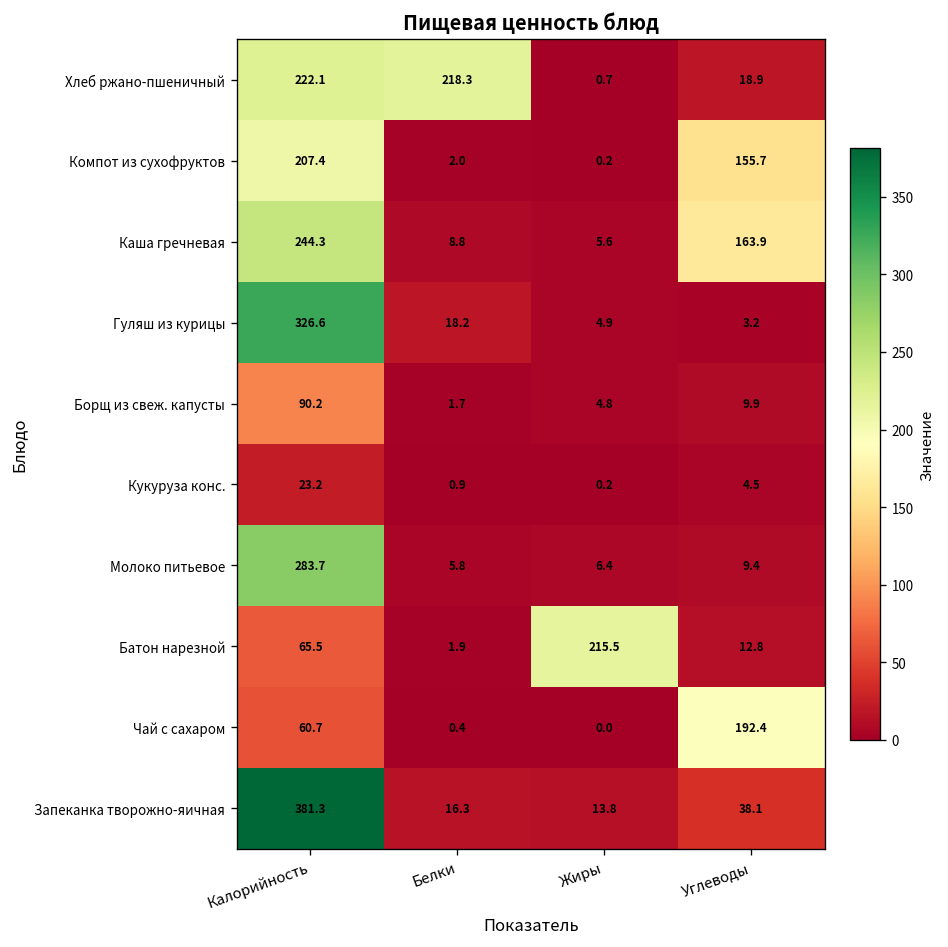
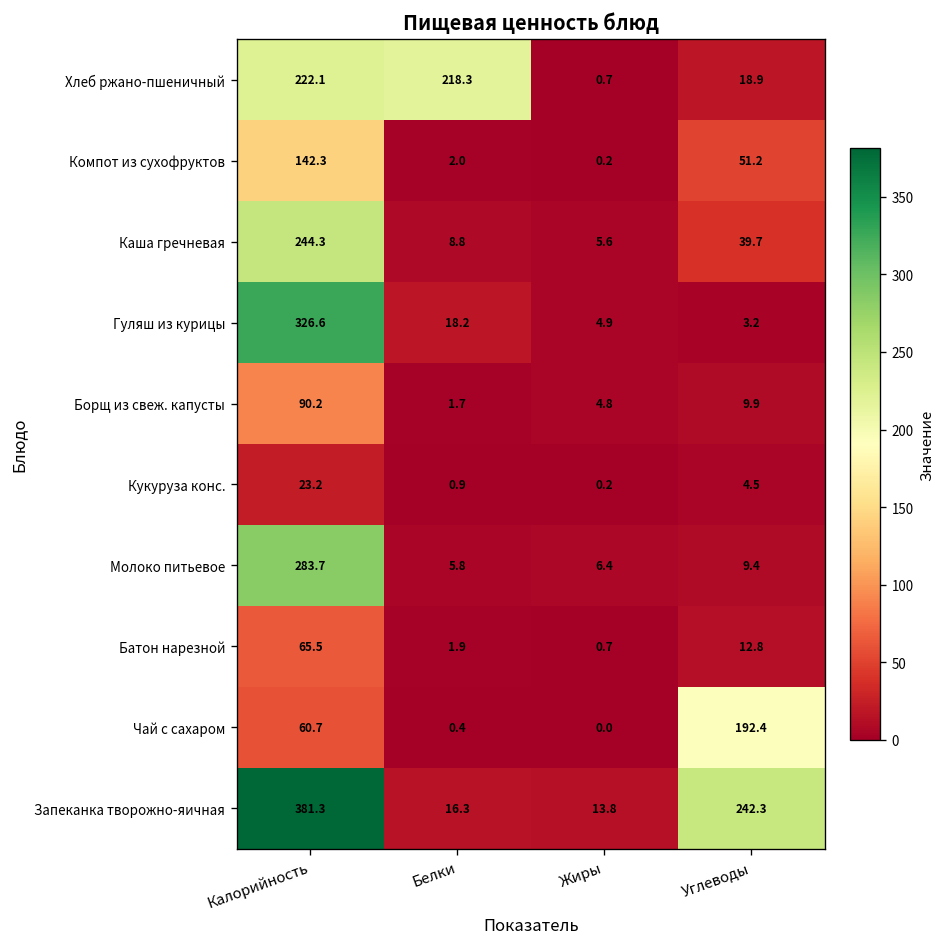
Компот из сухофруктов, Калорийность: 207.4 -> 142.3
Компот из сухофруктов, Углеводы: 155.7 -> 51.2
Каша гречневая, Углеводы: 163.9 -> 39.7
Батон нарезной, Жиры: 215.5 -> 0.7
Запеканка творожно-яичная, Углеводы: 38.1 -> 242.3
